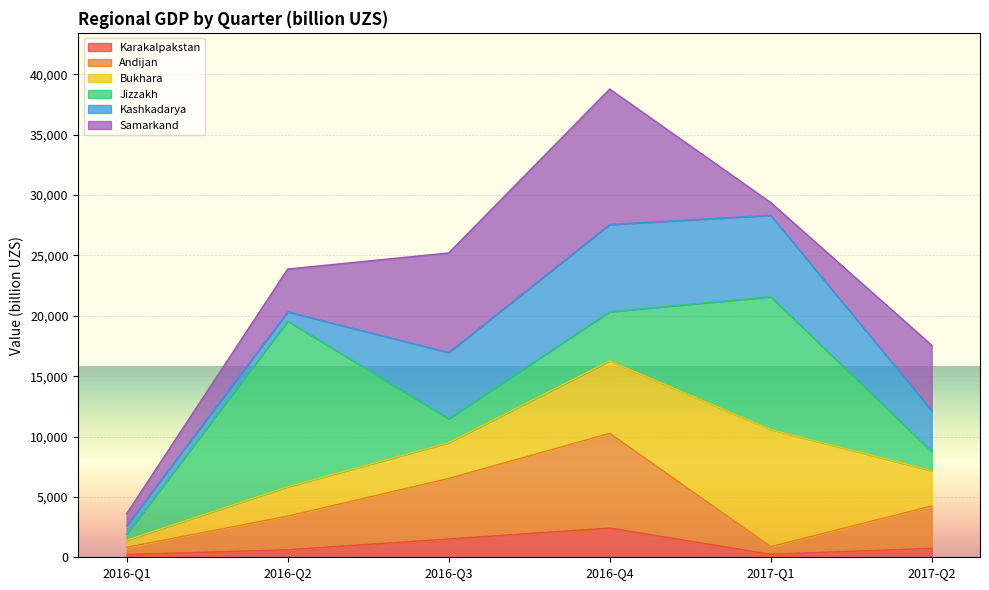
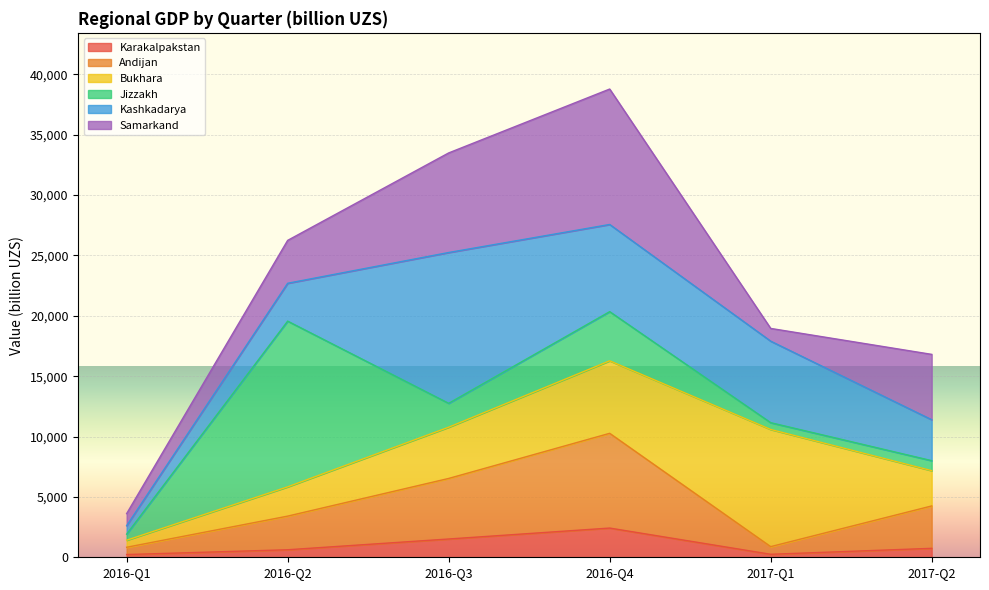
Kashkadarya, 2016-Q2: 800 -> 3,100
Bukhara, 2016-Q3: 3,000 -> 4,200
Kashkadarya, 2016-Q3: 5,500 -> 12,500
Jizzakh, 2017-Q1: 11,000 -> 600
Jizzakh, 2017-Q2: 1,600 -> 800
